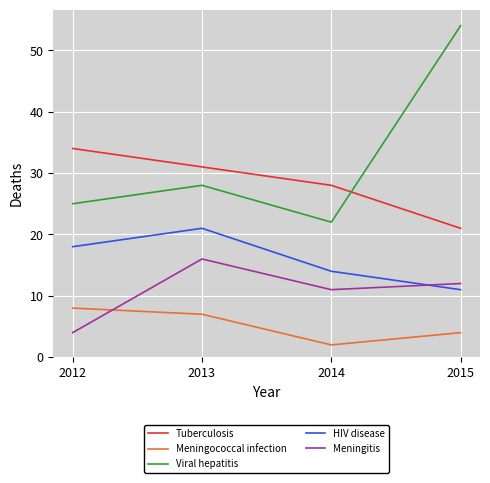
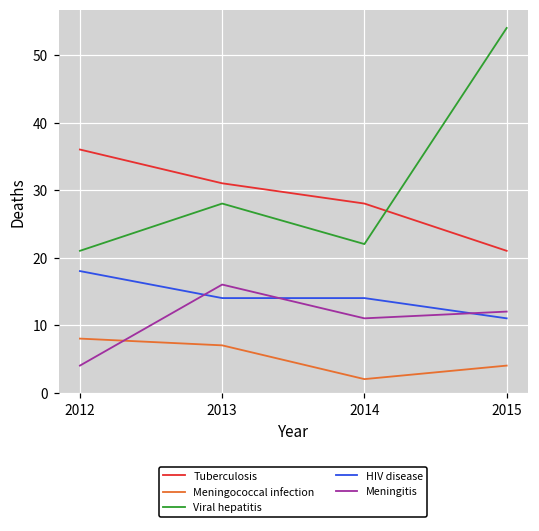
Tuberculosis, 2012: 34 -> 36
Viral hepatitis, 2012: 25 -> 21
HIV disease, 2013: 21 -> 14
